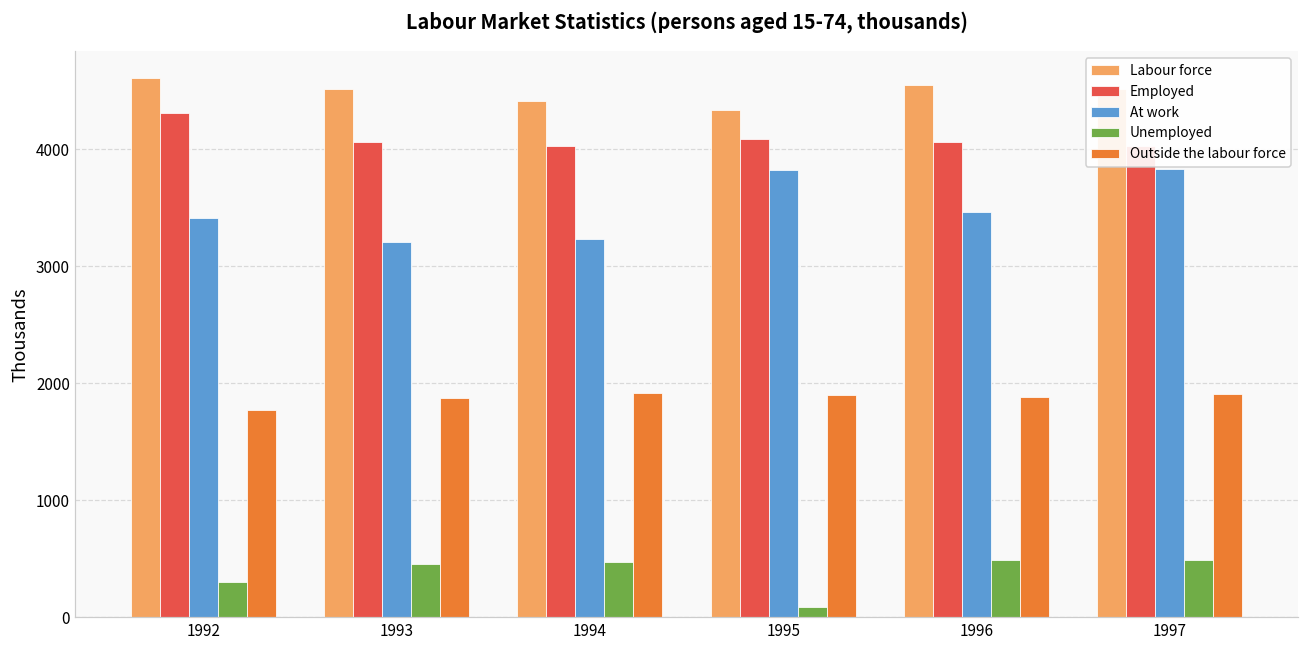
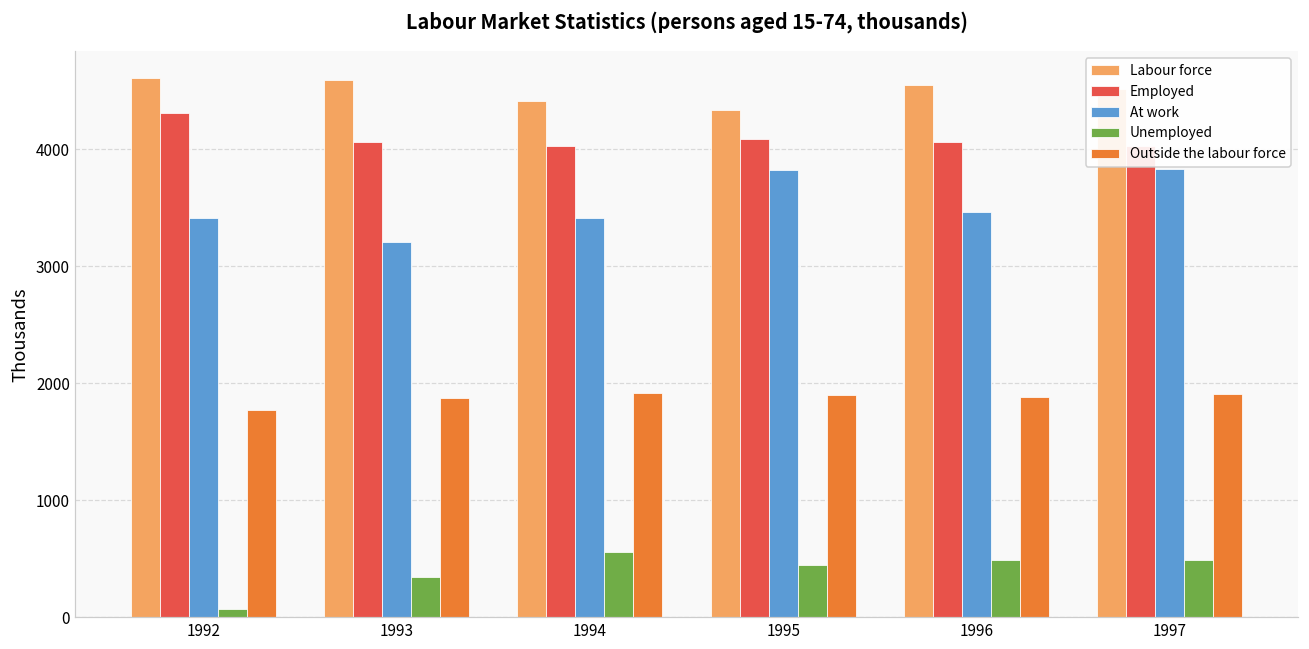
Unemployed, 1992: 300 -> 70
Labour force, 1993: 4510 -> 4590
Unemployed, 1993: 460 -> 350
At work, 1994: 3230 -> 3410
Unemployed, 1994: 470 -> 550
Unemployed, 1995: 90 -> 450
